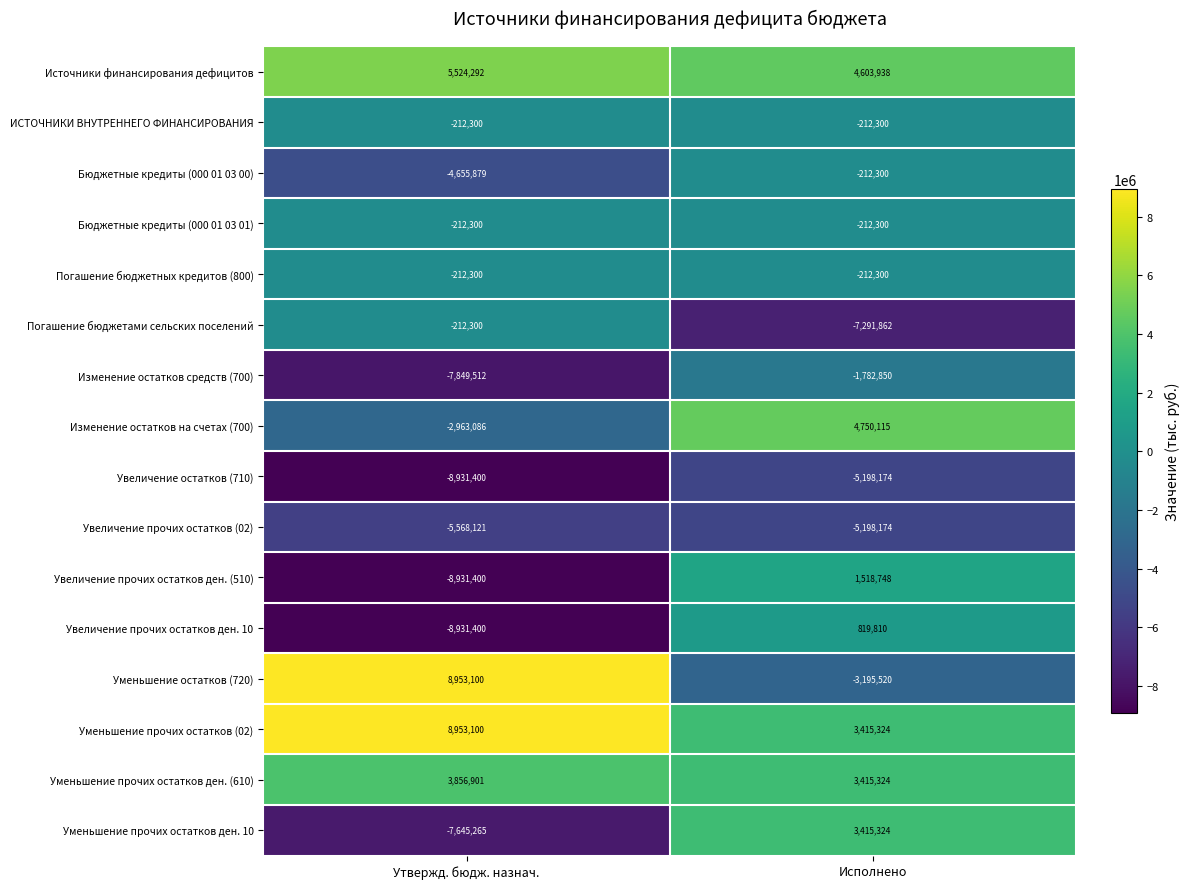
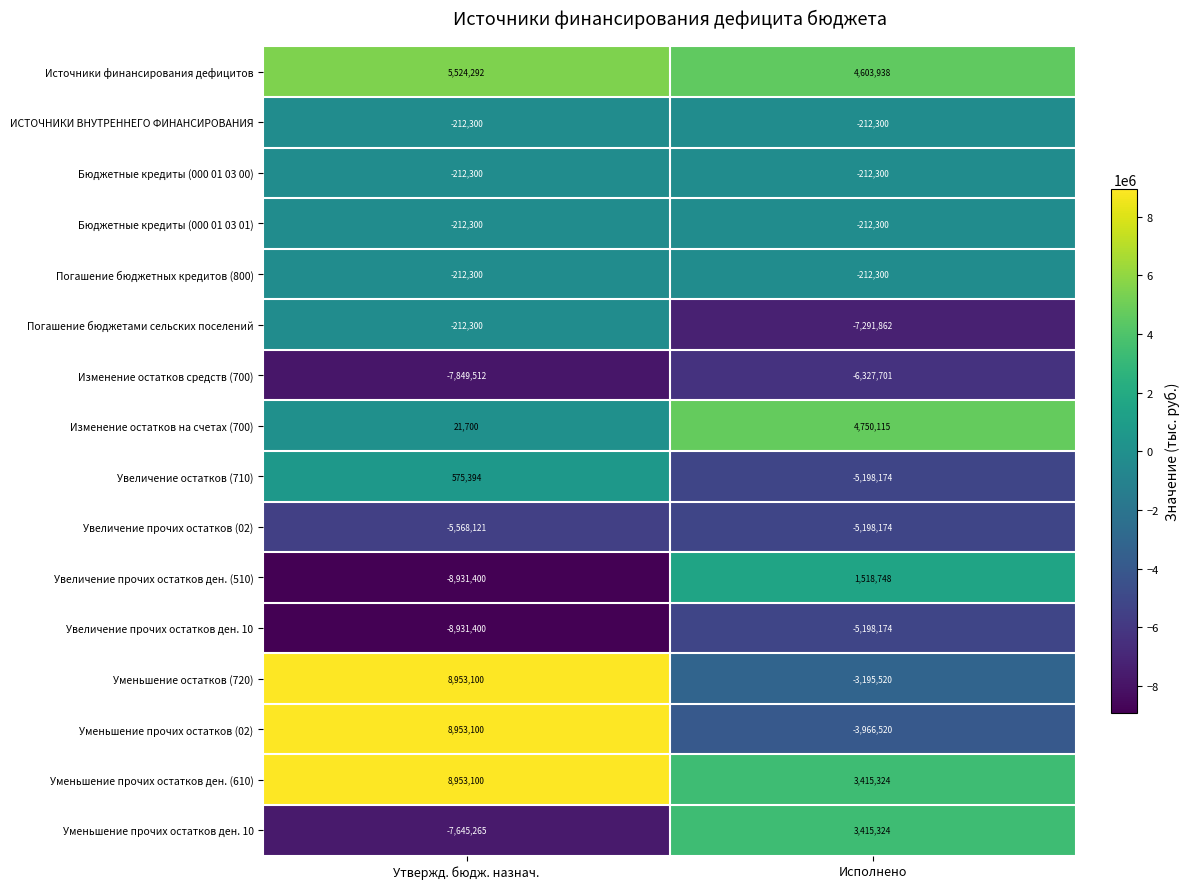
Бюджетные кредиты (000 01 03 00), Утвержд. бюдж. назнач.: -4,655,879 -> -212,300
Изменение остатков средств (700), Исполнено: -1,782,850 -> -6,327,701
Изменение остатков на счетах (700), Утвержд. бюдж. назнач.: -2,963,086 -> 21,700
Увеличение остатков (710), Утвержд. бюдж. назнач.: -8,931,400 -> 575,394
Увеличение прочих остатков ден. 10, Исполнено: 819,810 -> -5,198,174
Уменьшение прочих остатков (02), Исполнено: 3,415,324 -> -3,966,520
Уменьшение прочих остатков ден. (610), Утвержд. бюдж. назнач.: 3,856,901 -> 8,953,100
